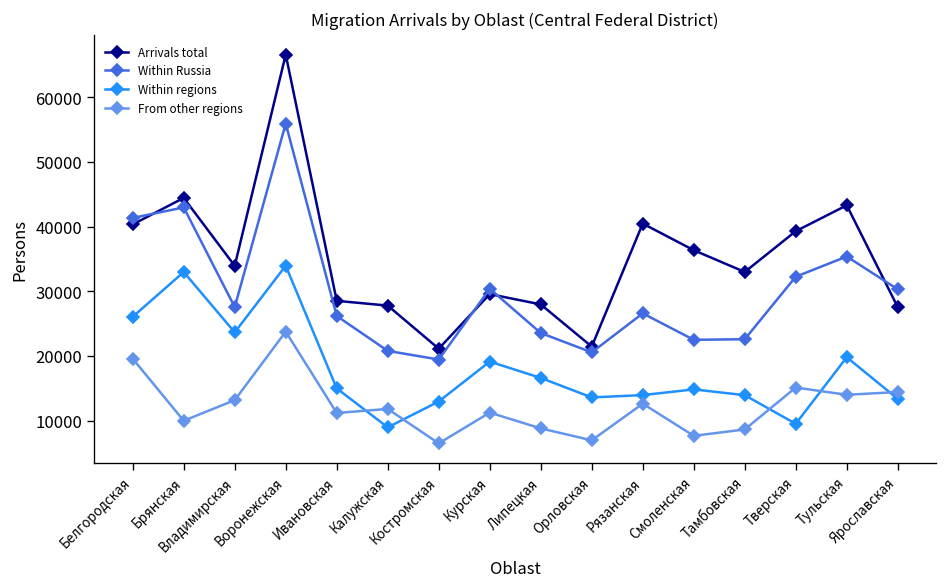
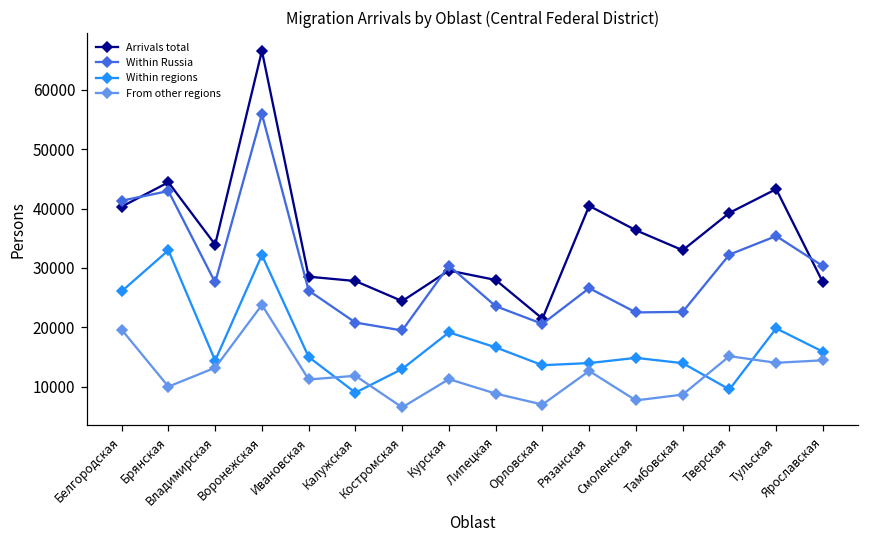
Within regions, Владимирская: 24000 -> 14000
Within regions, Воронежская: 34000 -> 32000
Arrivals total, Костромская: 21000 -> 24000
Within regions, Ярославская: 13000 -> 16000
